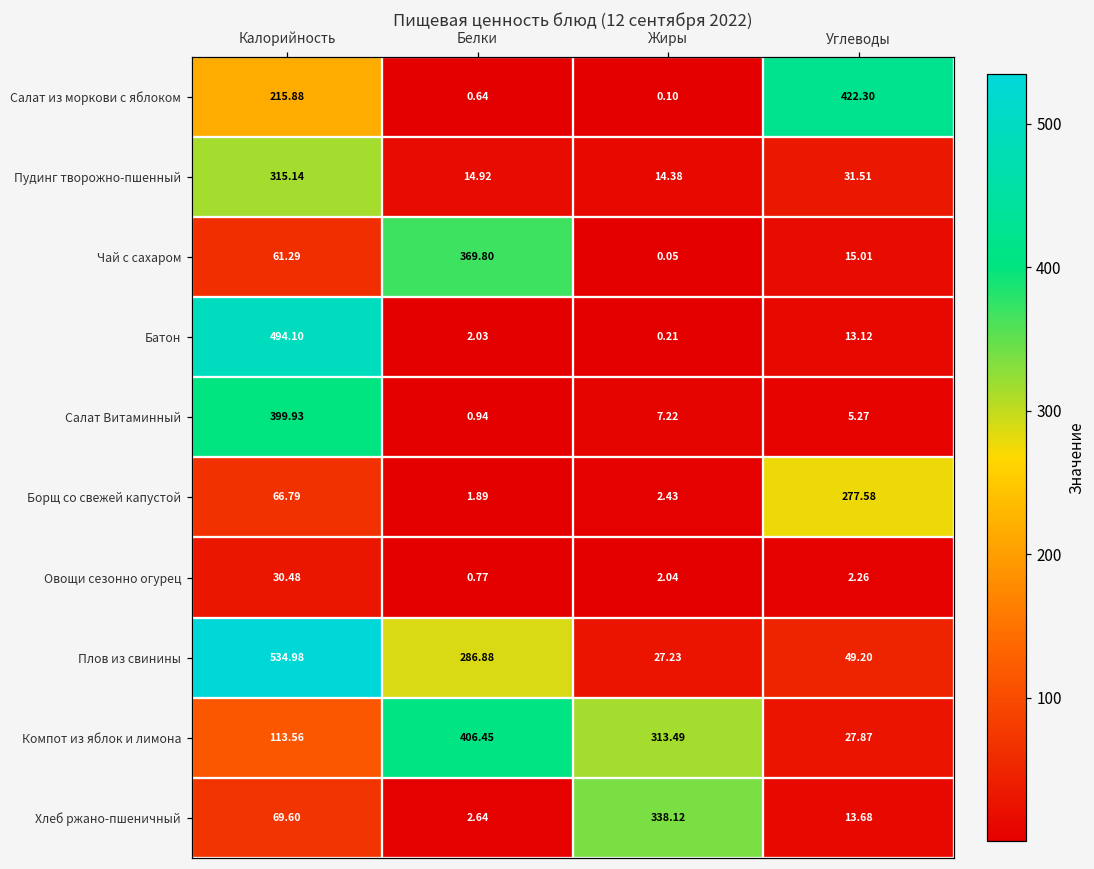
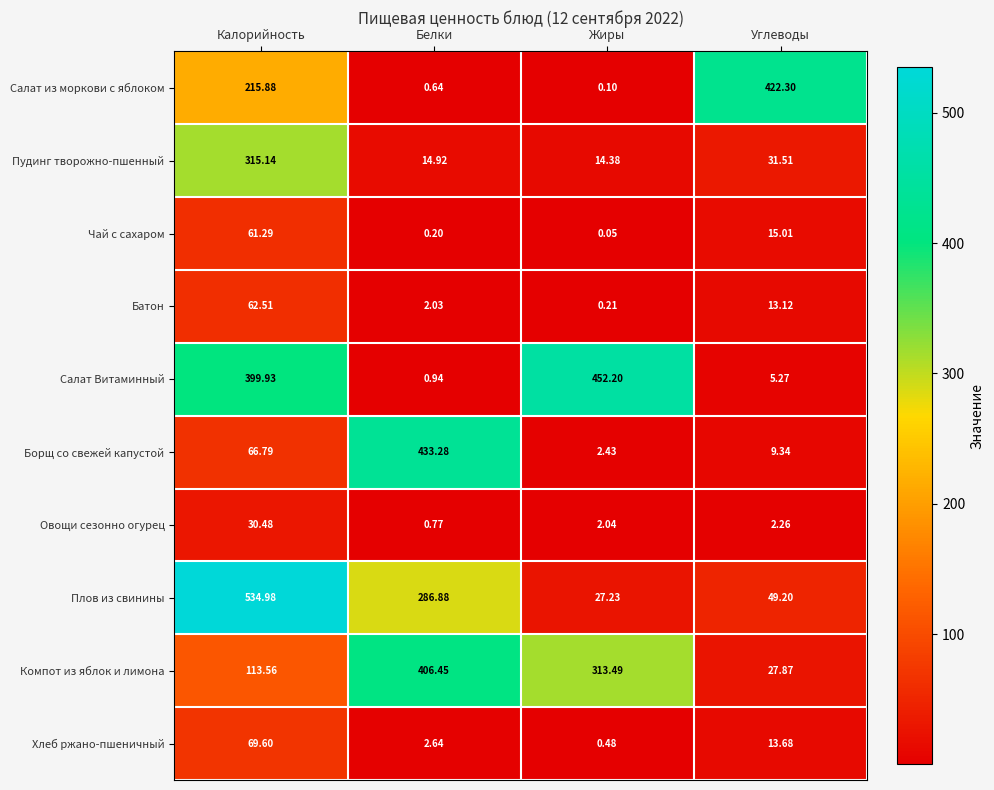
Чай с сахаром, Белки: 369.80 -> 0.20
Батон, Калорийность: 494.10 -> 62.51
Салат Витаминный, Жиры: 7.22 -> 452.20
Борщ со свежей капустой, Белки: 1.89 -> 433.28
Борщ со свежей капустой, Углеводы: 277.58 -> 9.34
Хлеб ржано-пшеничный, Жиры: 338.12 -> 0.48
